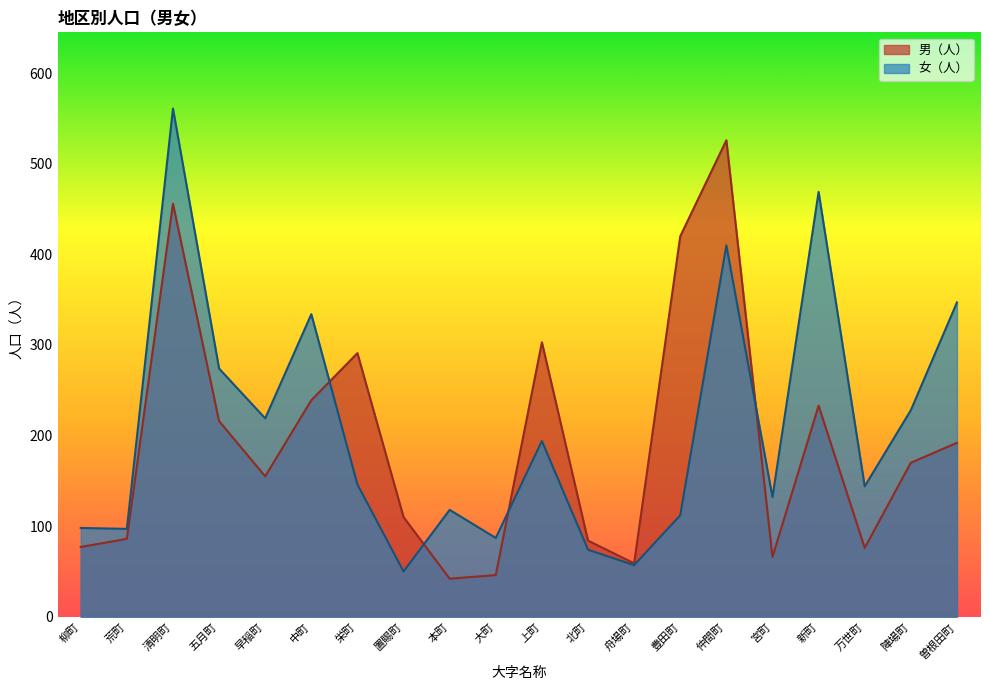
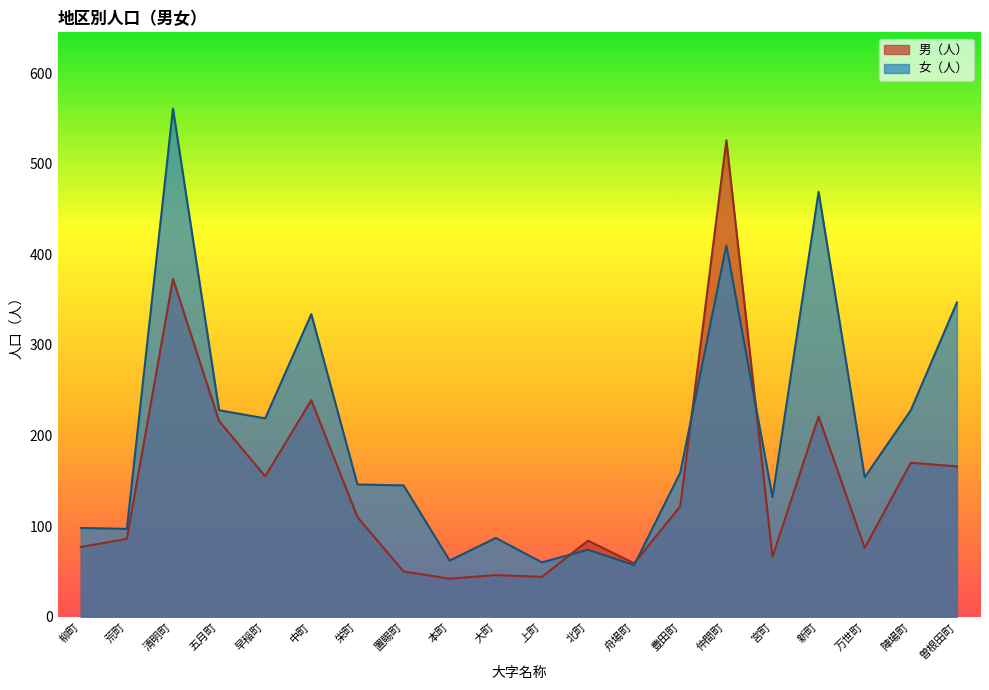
男（人）, 清明町: 460 -> 370
女（人）, 五月町: 270 -> 230
男（人）, 栄町: 290 -> 110
男（人）, 置賜町: 110 -> 50
女（人）, 置賜町: 50 -> 150
女（人）, 本町: 120 -> 60
男（人）, 上町: 300 -> 40
女（人）, 上町: 190 -> 60
男（人）, 豊田町: 420 -> 120
女（人）, 豊田町: 110 -> 160
男（人）, 新町: 230 -> 220
女（人）, 万世町: 140 -> 150
男（人）, 曽根田町: 190 -> 170
